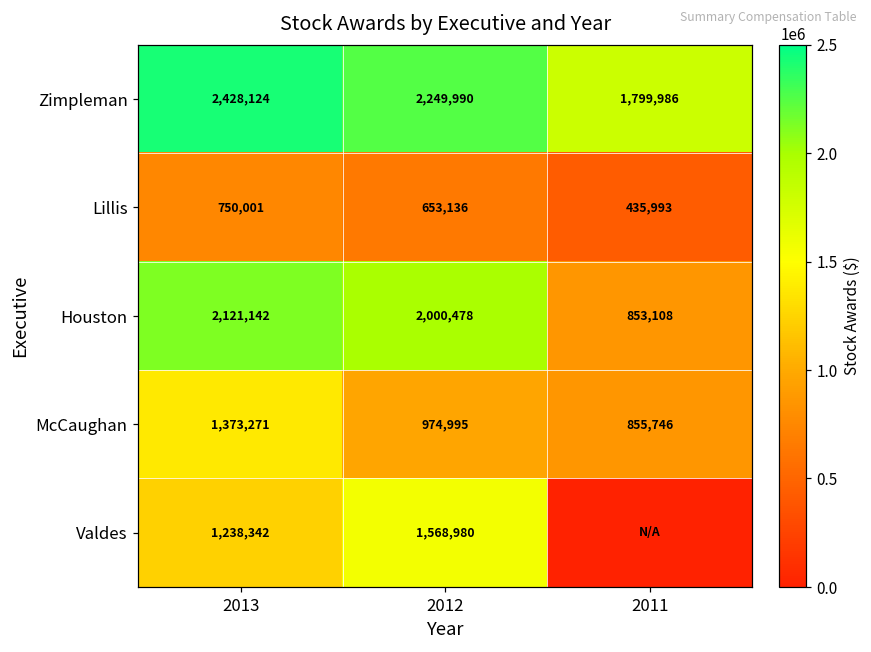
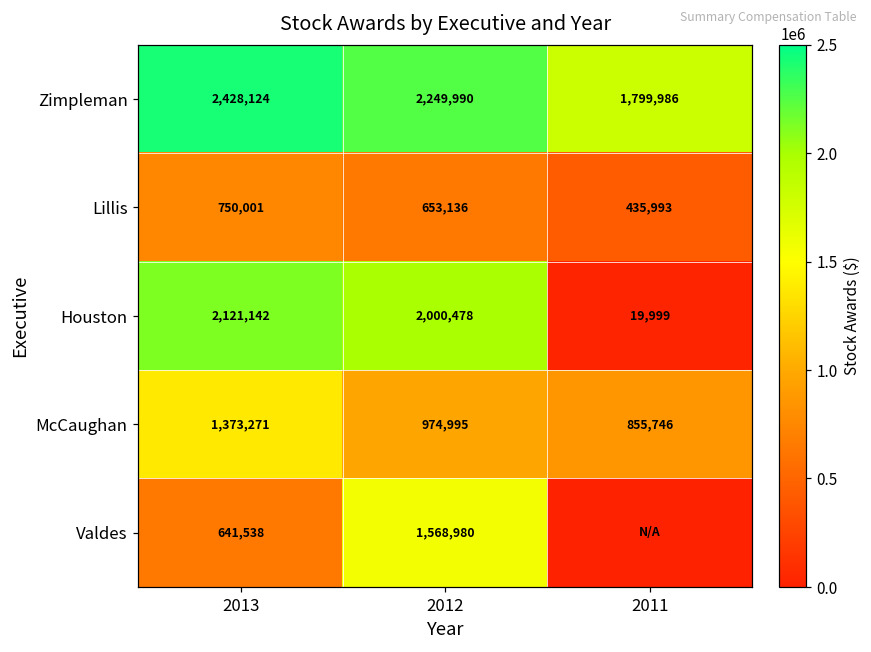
Houston, 2011: 853,108 -> 19,999
Valdes, 2013: 1,238,342 -> 641,538
